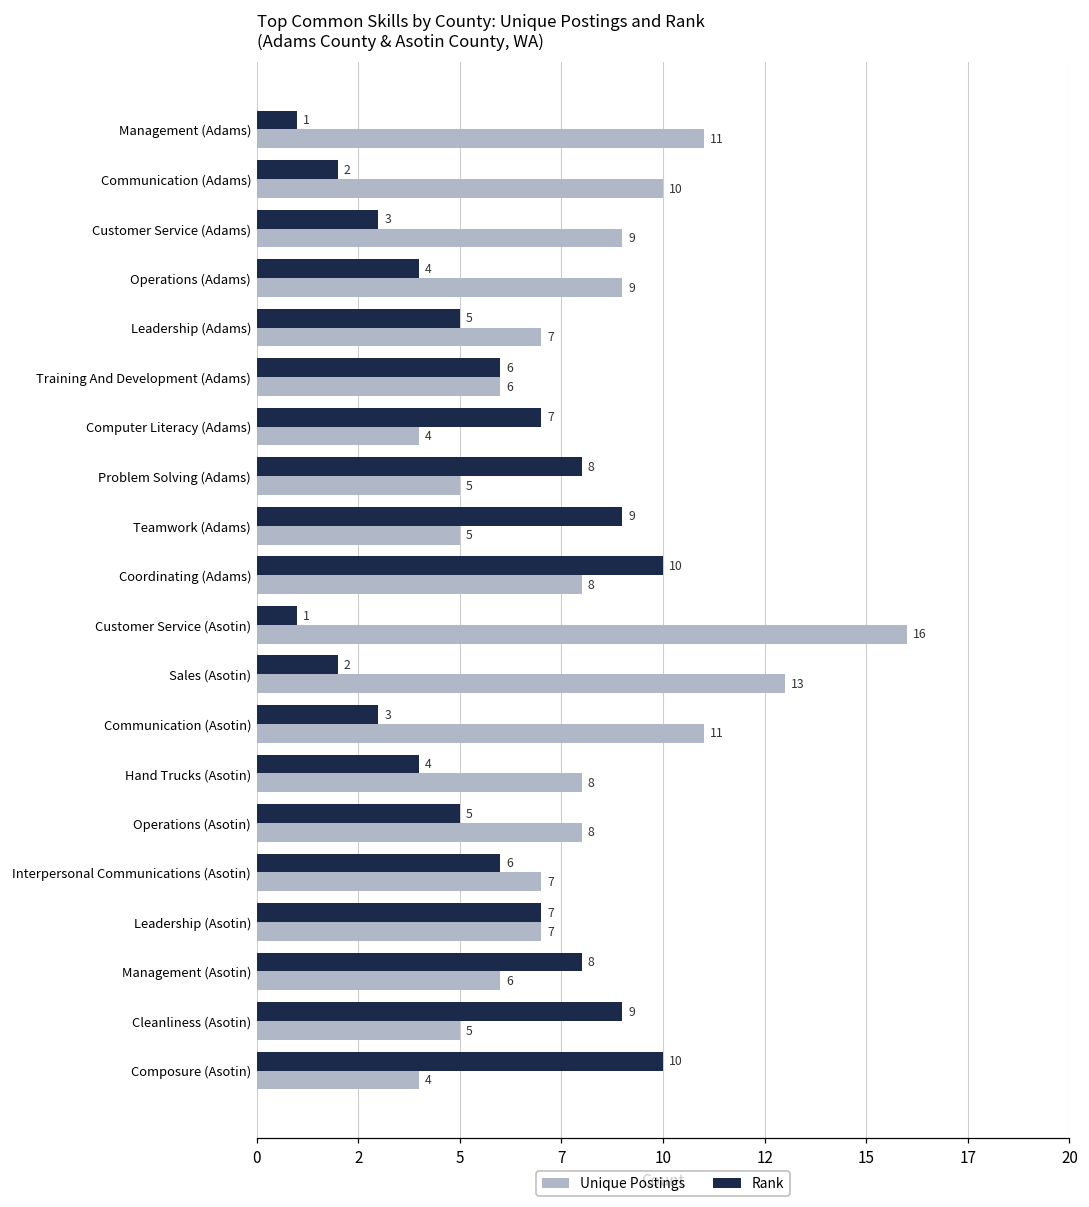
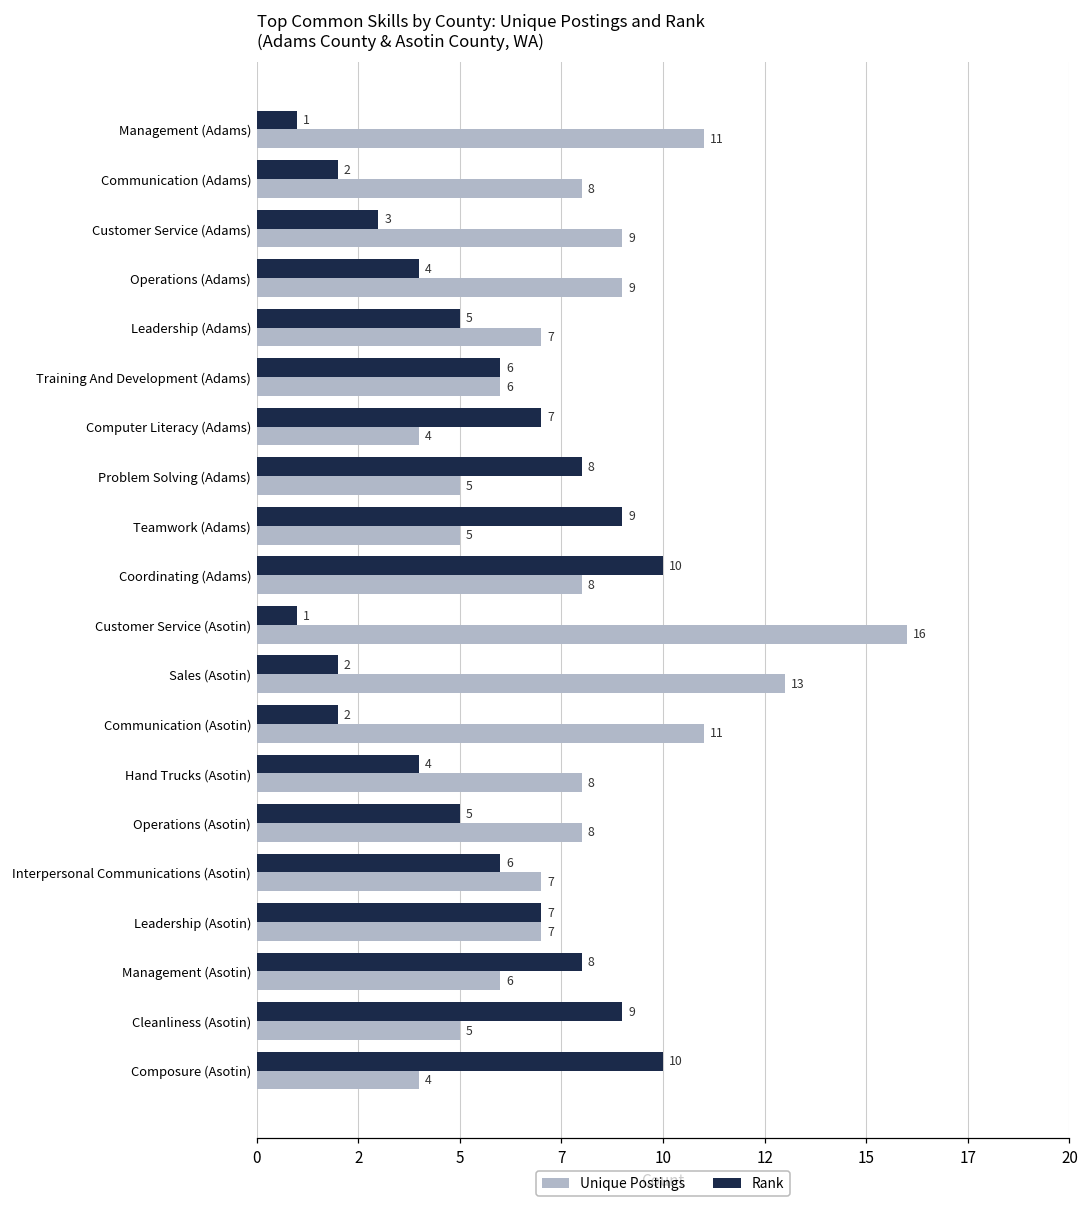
Unique Postings, Communication (Adams): 10 -> 8
Rank, Communication (Asotin): 3 -> 2
